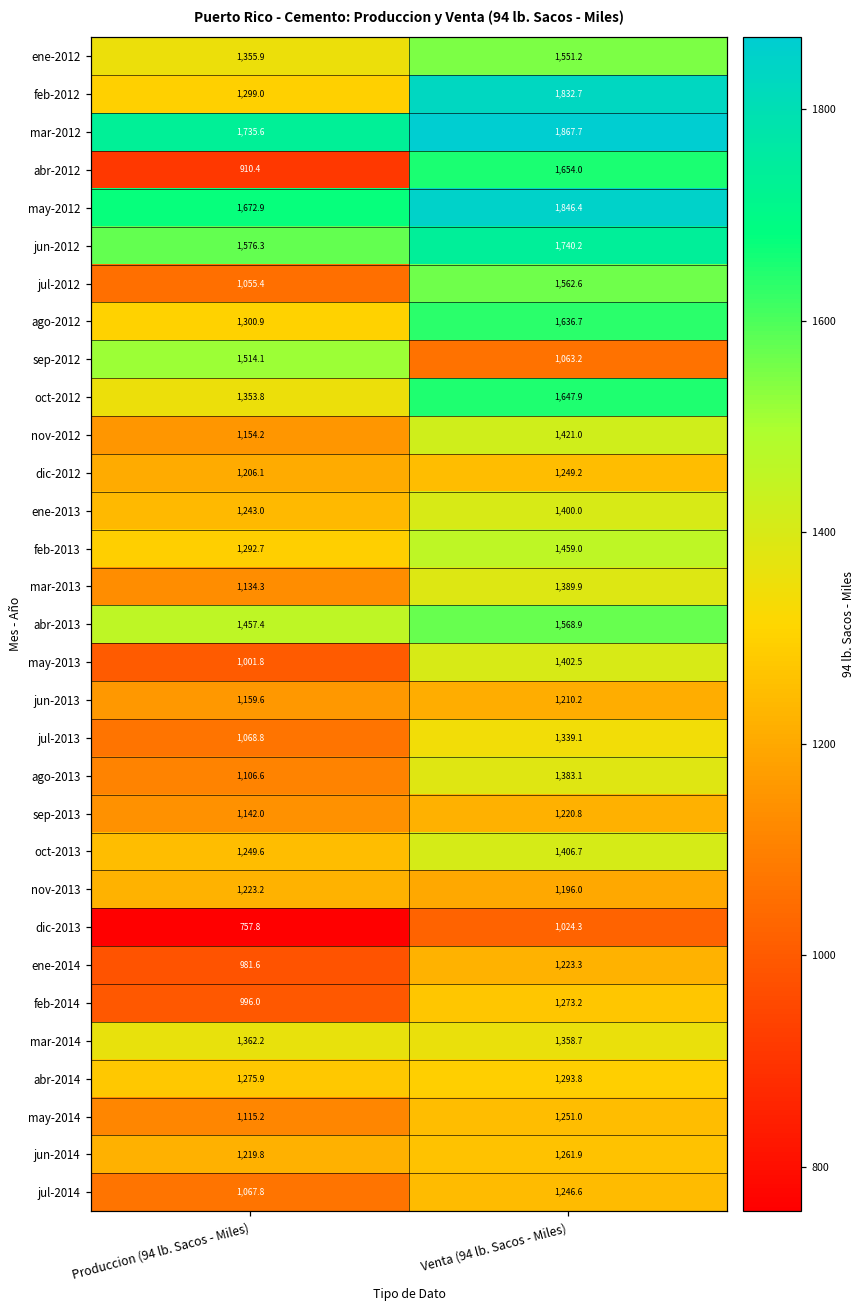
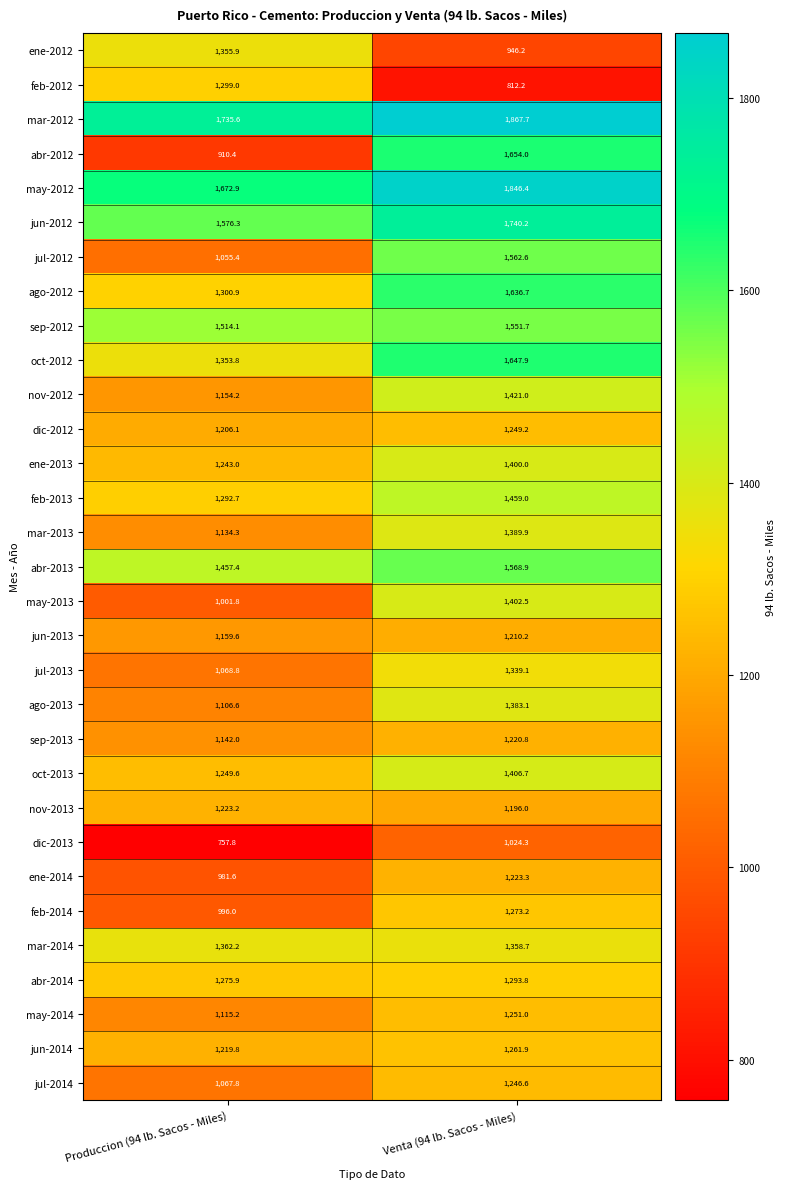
ene-2012, Venta (94 lb. Sacos - Miles): 1,551.2 -> 946.2
feb-2012, Venta (94 lb. Sacos - Miles): 1,832.7 -> 812.2
sep-2012, Venta (94 lb. Sacos - Miles): 1,063.2 -> 1,551.7
